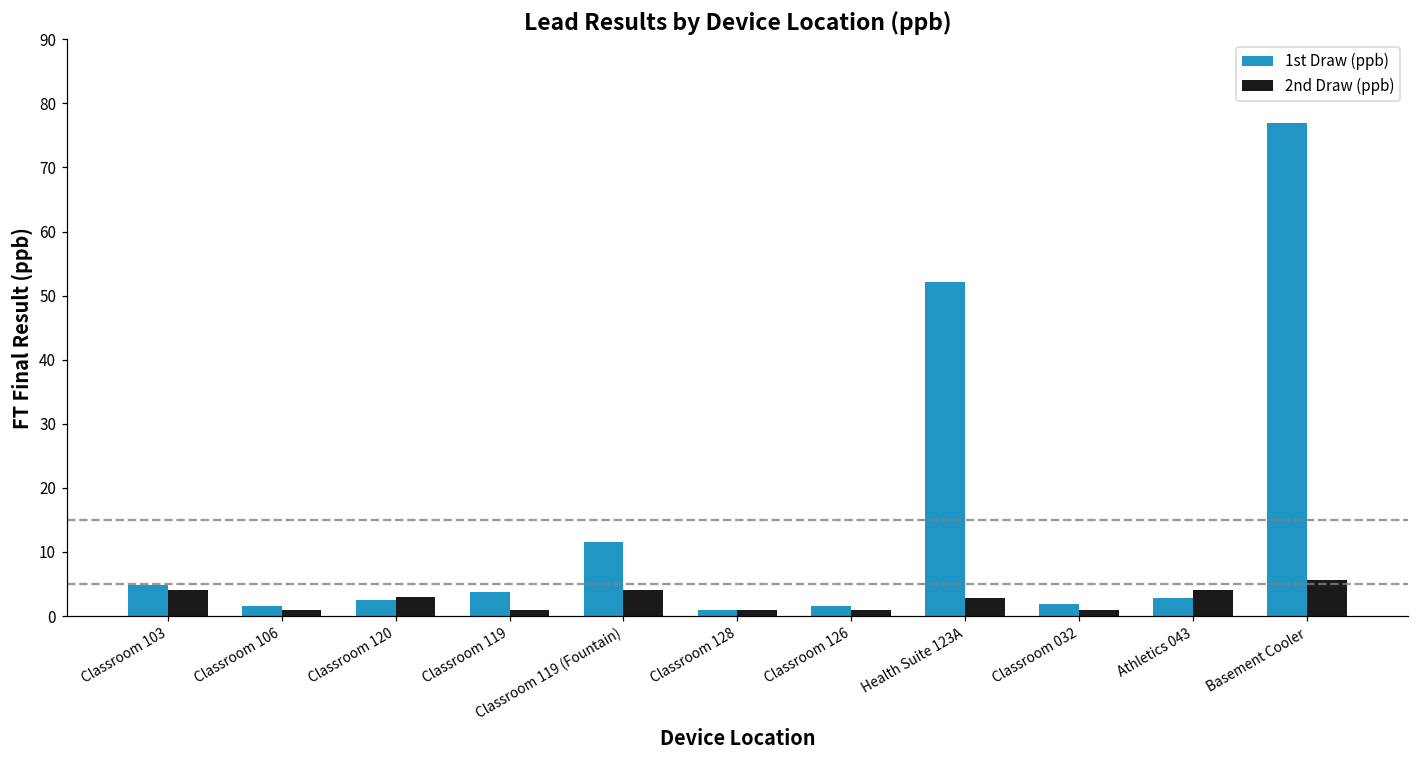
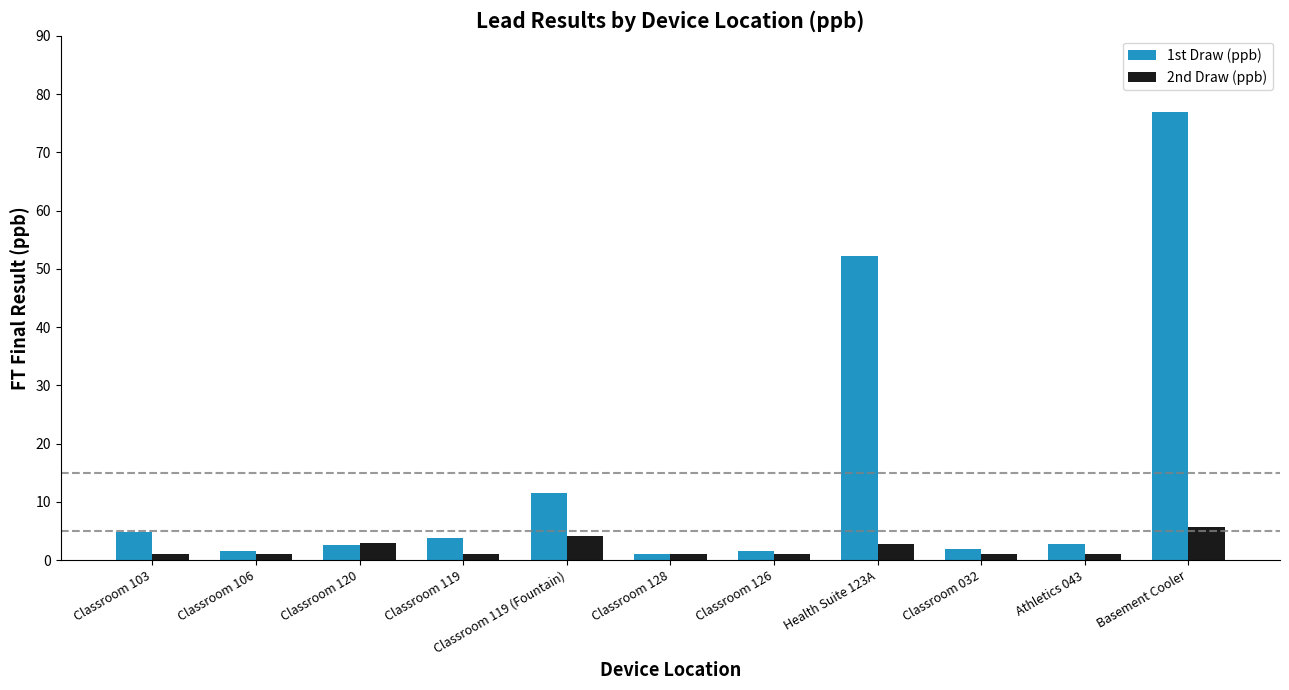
2nd Draw (ppb), Classroom 103: 4 -> 1
2nd Draw (ppb), Athletics 043: 4 -> 1
